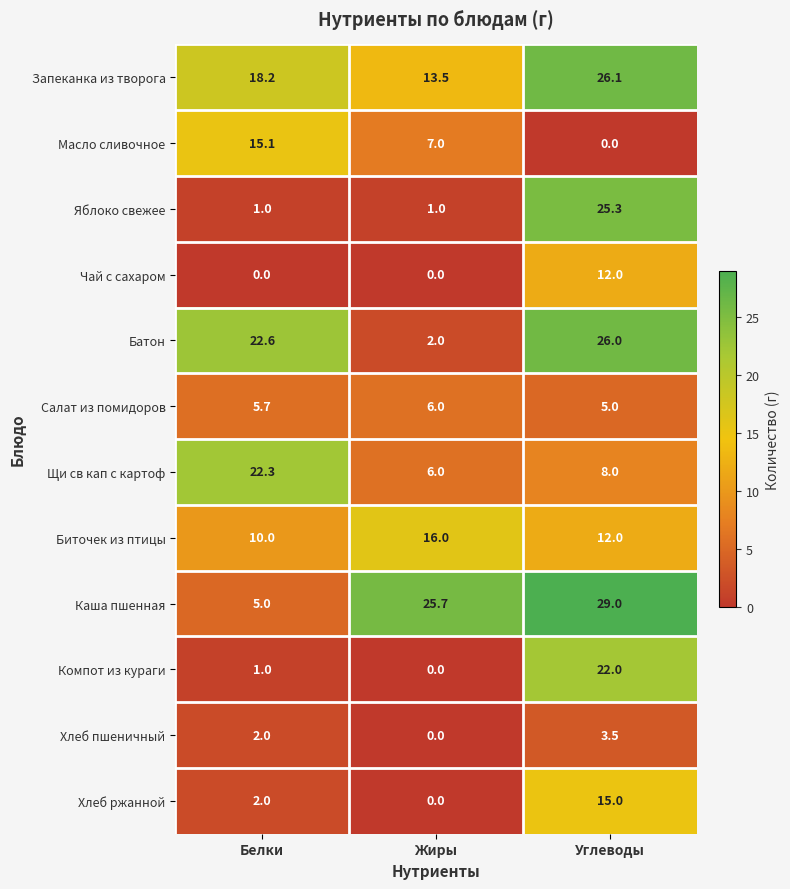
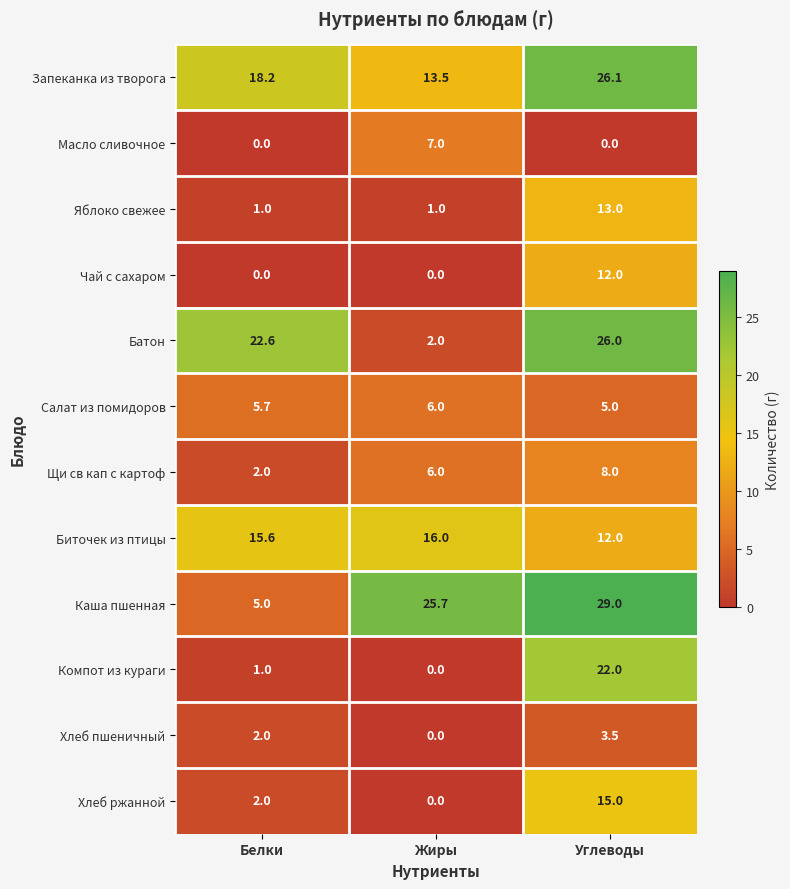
Масло сливочное, Белки: 15.1 -> 0.0
Яблоко свежее, Углеводы: 25.3 -> 13.0
Щи св кап с картоф, Белки: 22.3 -> 2.0
Биточек из птицы, Белки: 10.0 -> 15.6
